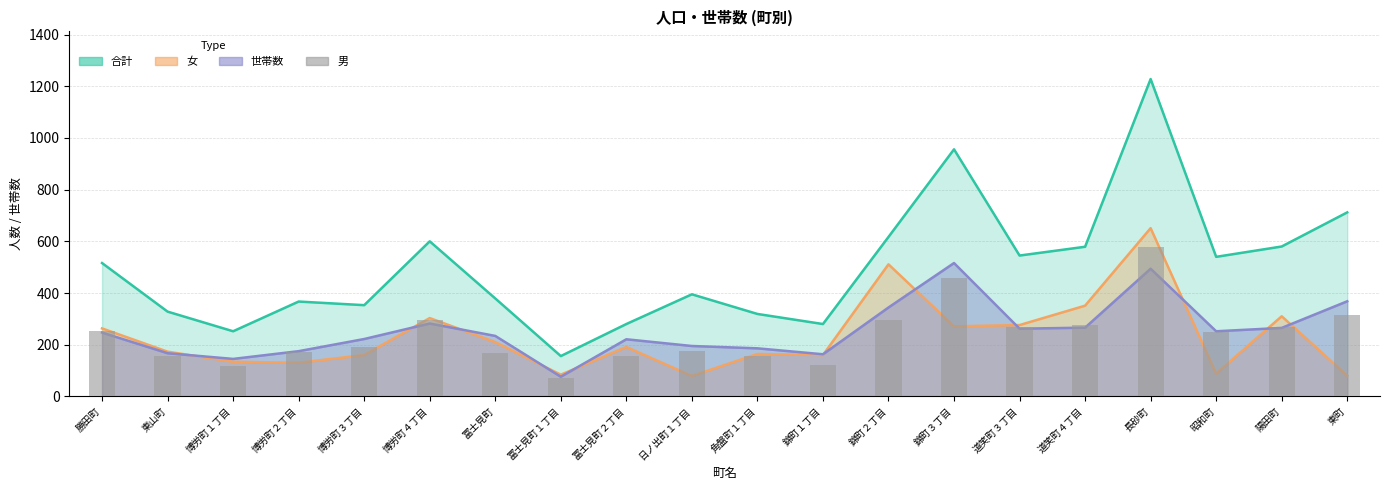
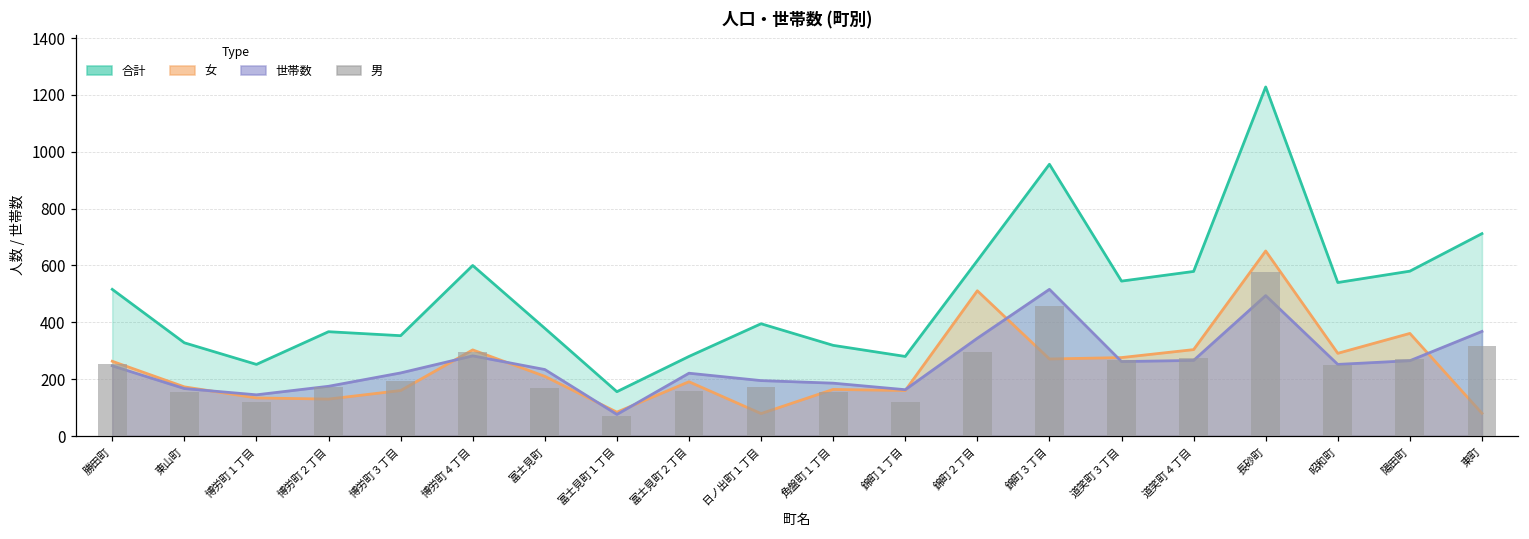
女, 道笑町４丁目: 350 -> 300
女, 昭和町: 90 -> 290
女, 陽田町: 310 -> 360
